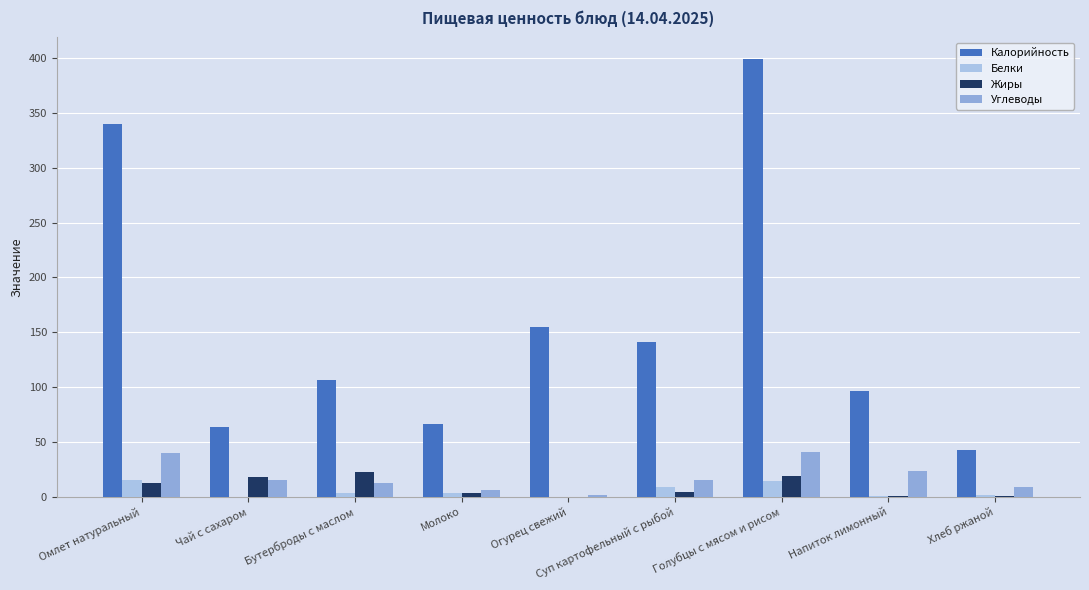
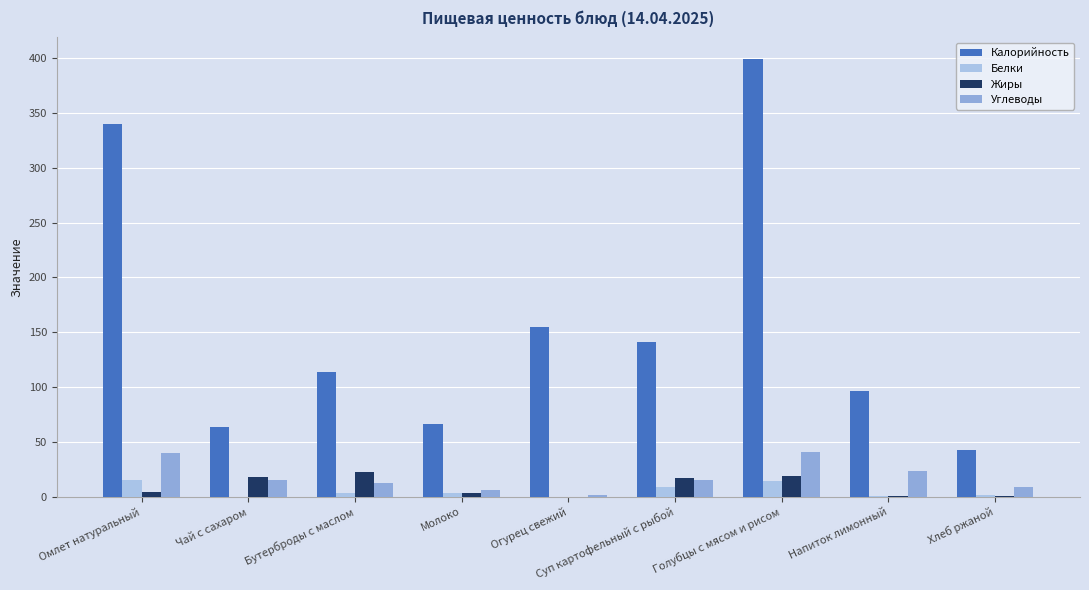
Жиры, Омлет натуральный: 12 -> 4
Калорийность, Бутерброды с маслом: 106 -> 114
Жиры, Суп картофельный с рыбой: 4 -> 17
